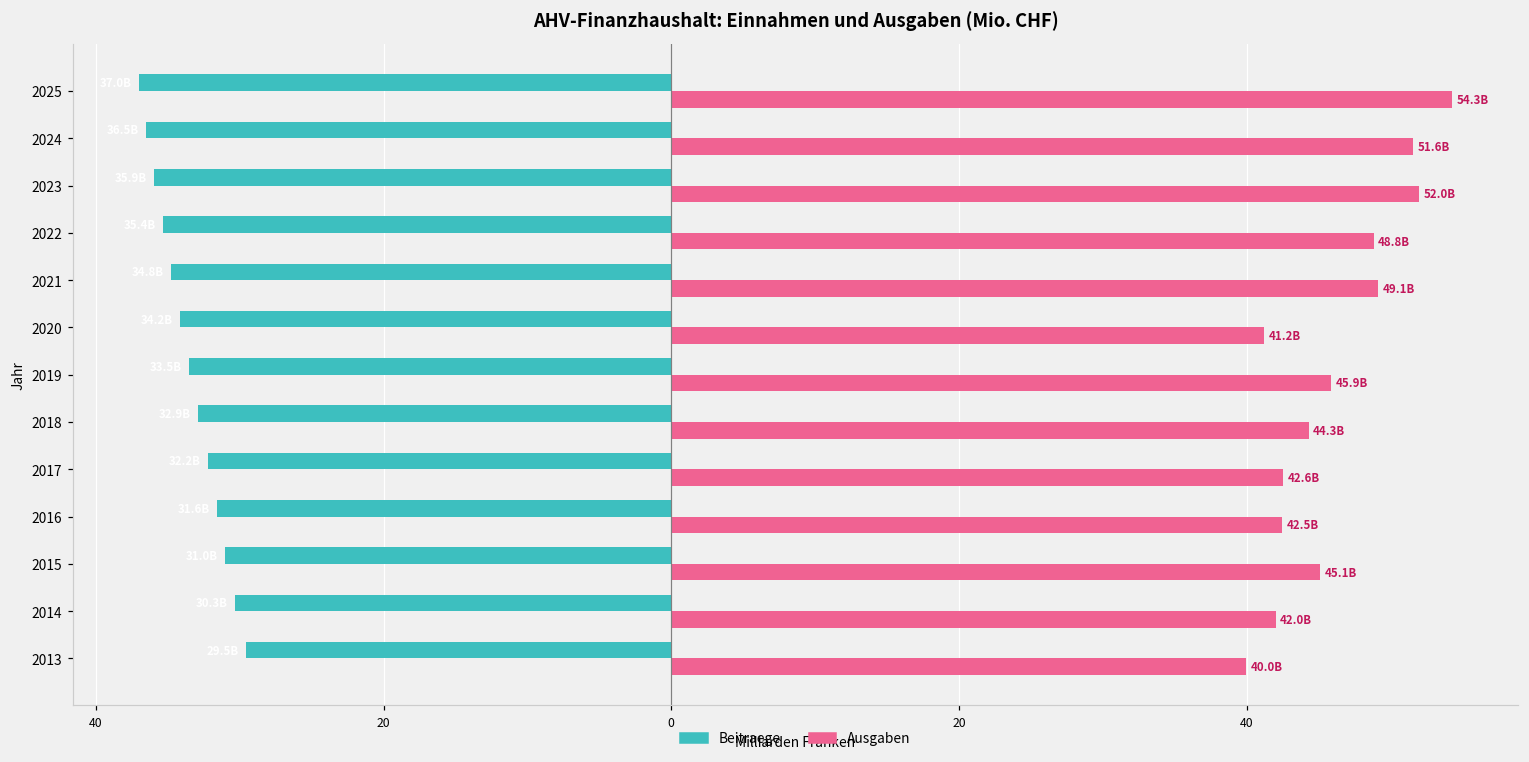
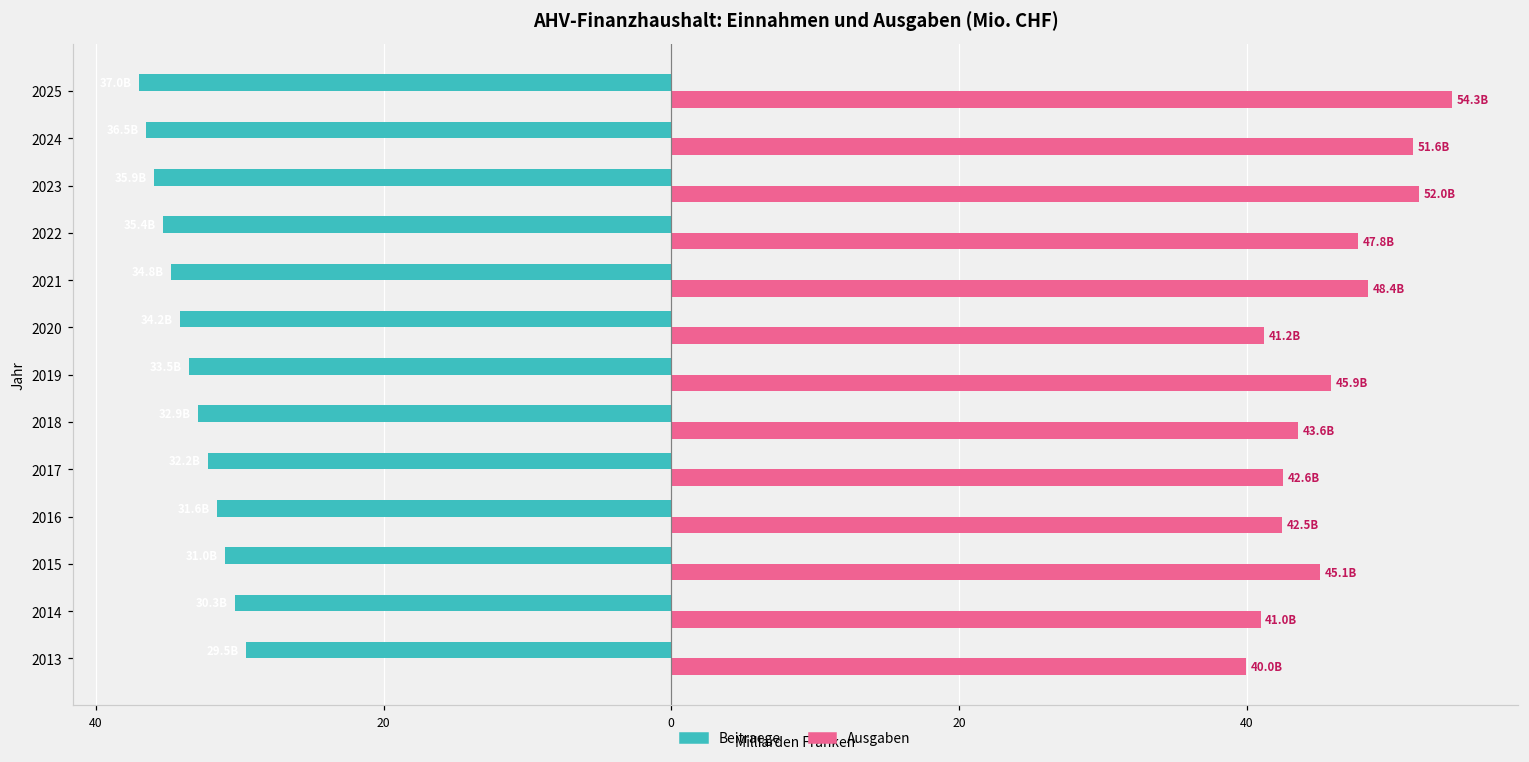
Ausgaben, 2022: 48.8B -> 47.8B
Ausgaben, 2021: 49.1B -> 48.4B
Ausgaben, 2018: 44.3B -> 43.6B
Ausgaben, 2014: 42.0B -> 41.0B
